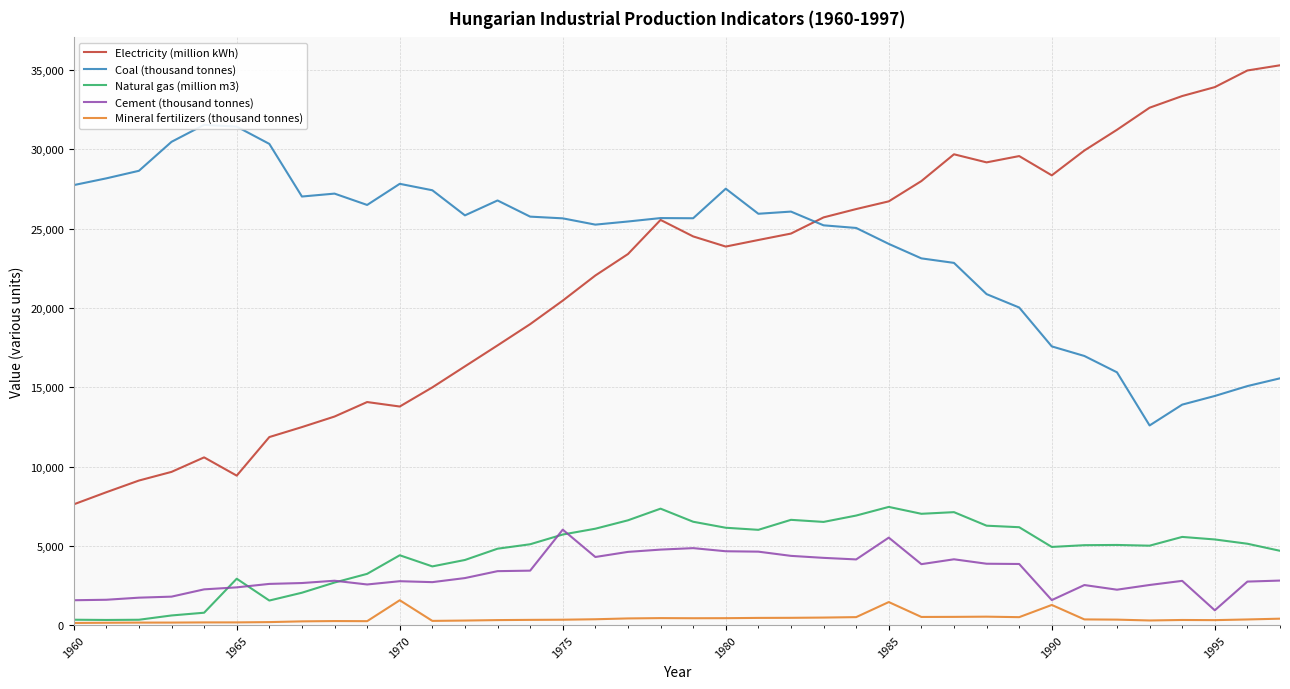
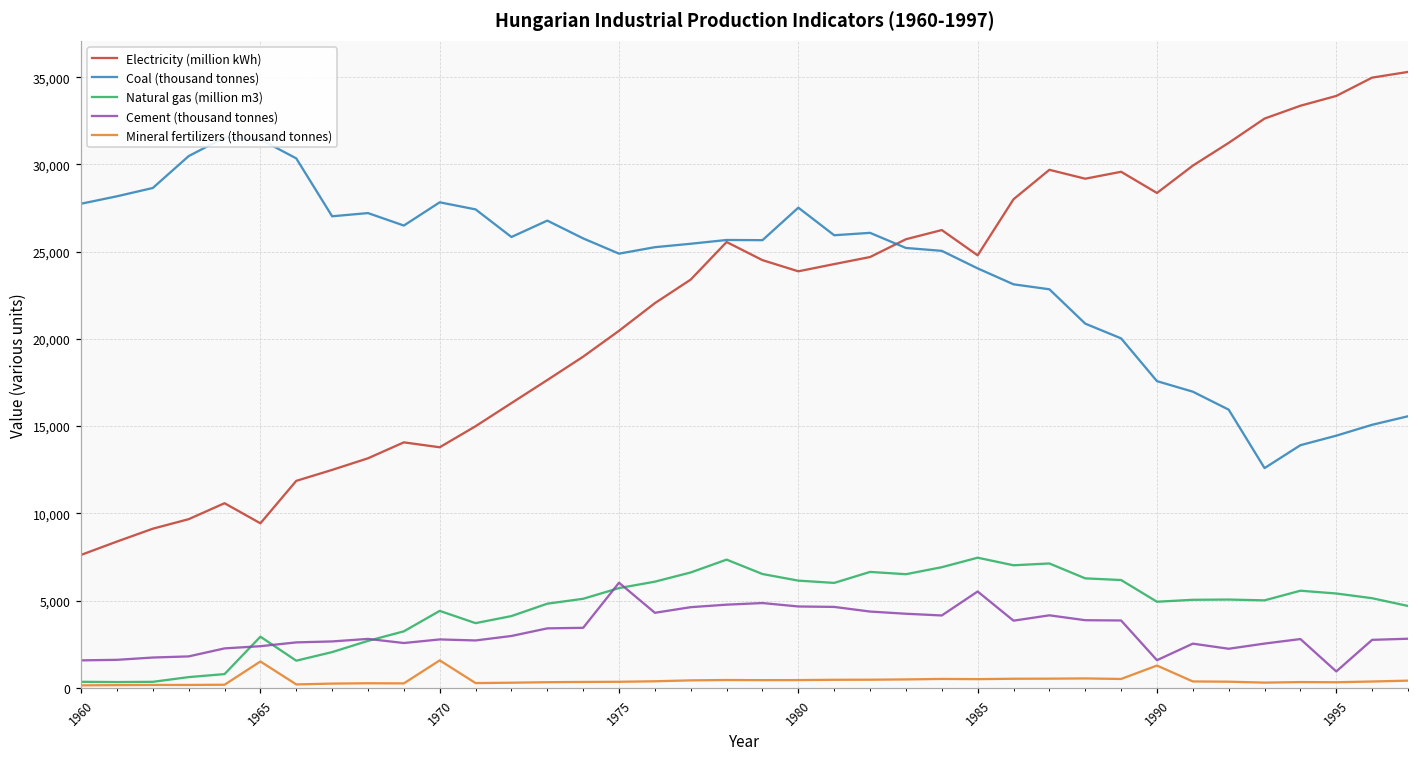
Mineral fertilizers (thousand tonnes), 1965: 200 -> 1,500
Coal (thousand tonnes), 1975: 25,700 -> 24,900
Electricity (million kWh), 1985: 26,700 -> 24,800
Mineral fertilizers (thousand tonnes), 1985: 1,500 -> 500
